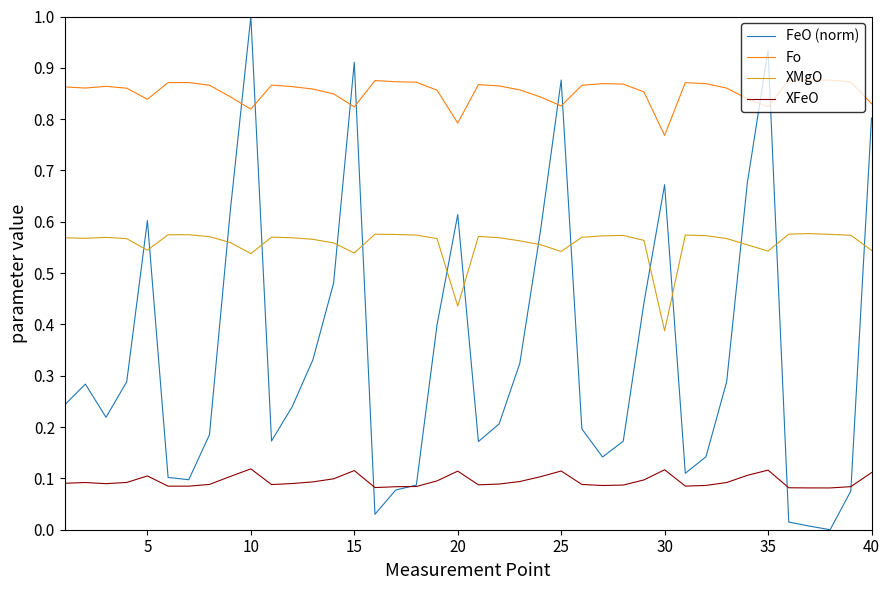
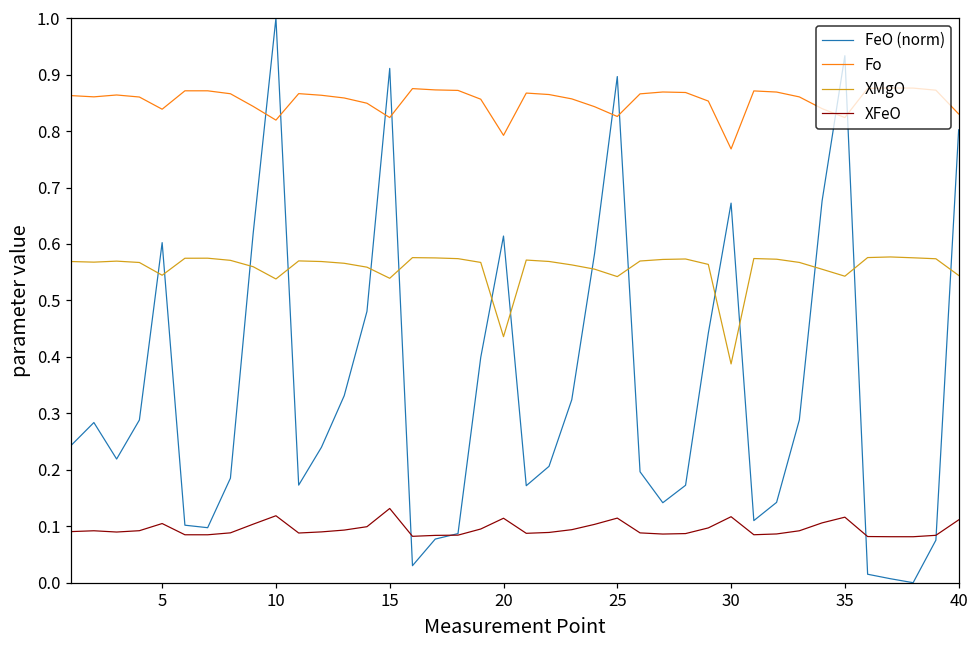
XFeO, 15: 0.12 -> 0.13
FeO (norm), 25: 0.88 -> 0.90
